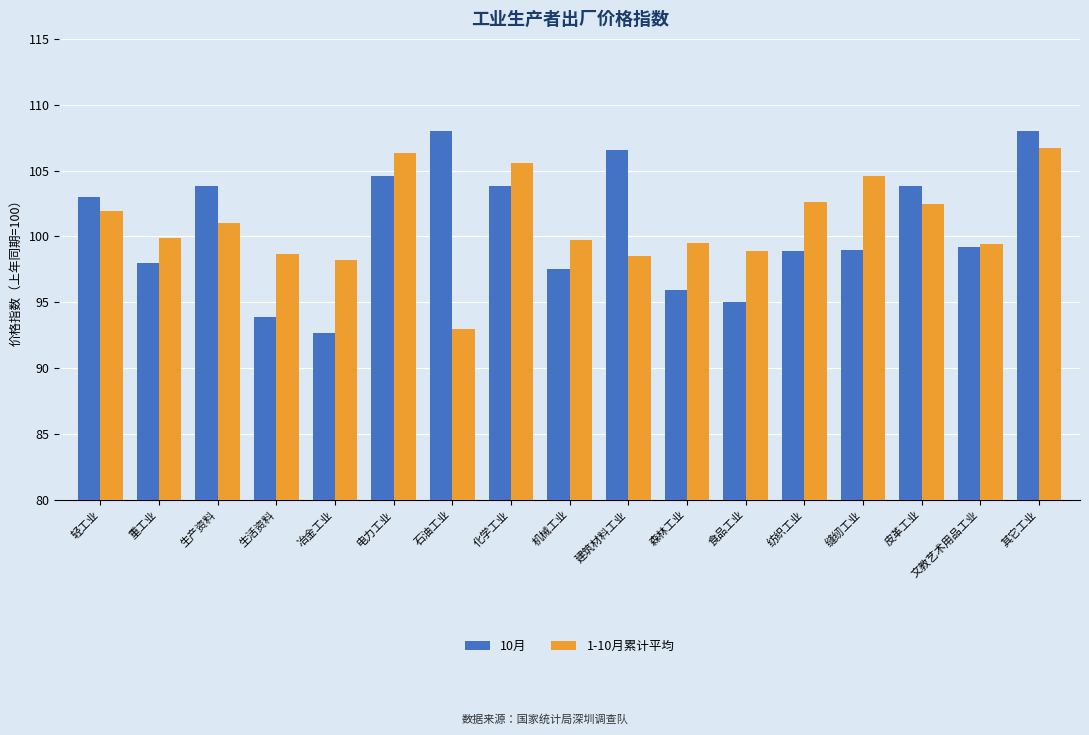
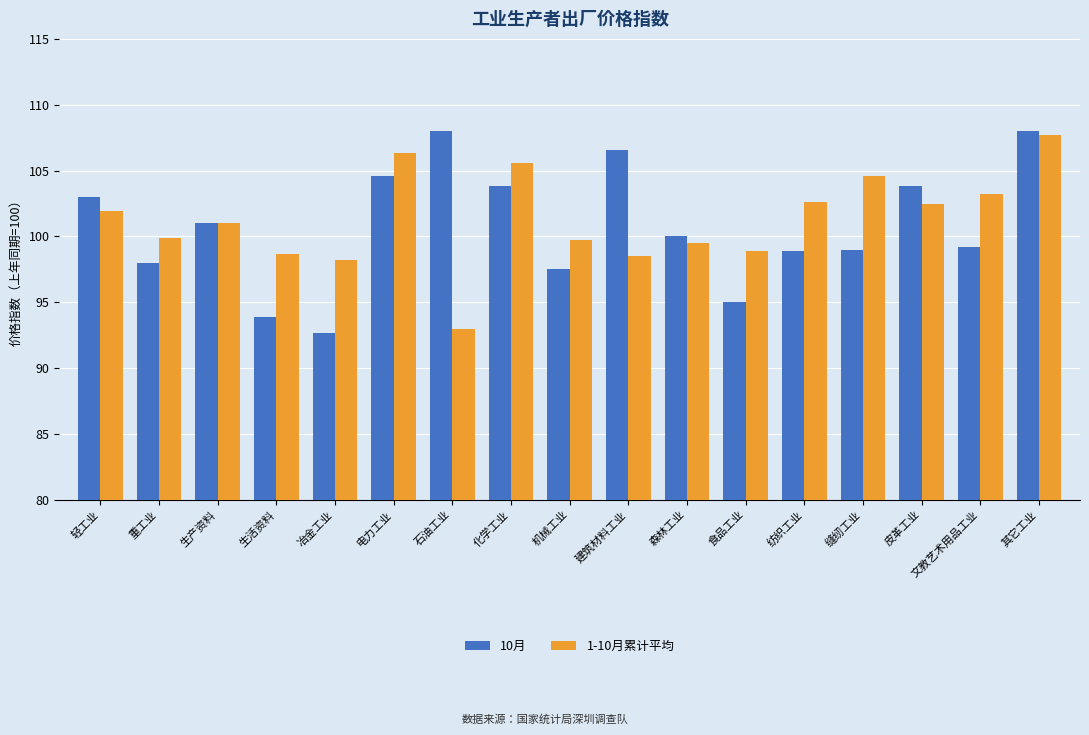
10月, 生产资料: 103.8 -> 101.0
10月, 森林工业: 95.9 -> 100.0
1-10月累计平均, 文教艺术用品工业: 99.4 -> 103.2
1-10月累计平均, 其它工业: 106.7 -> 107.7
